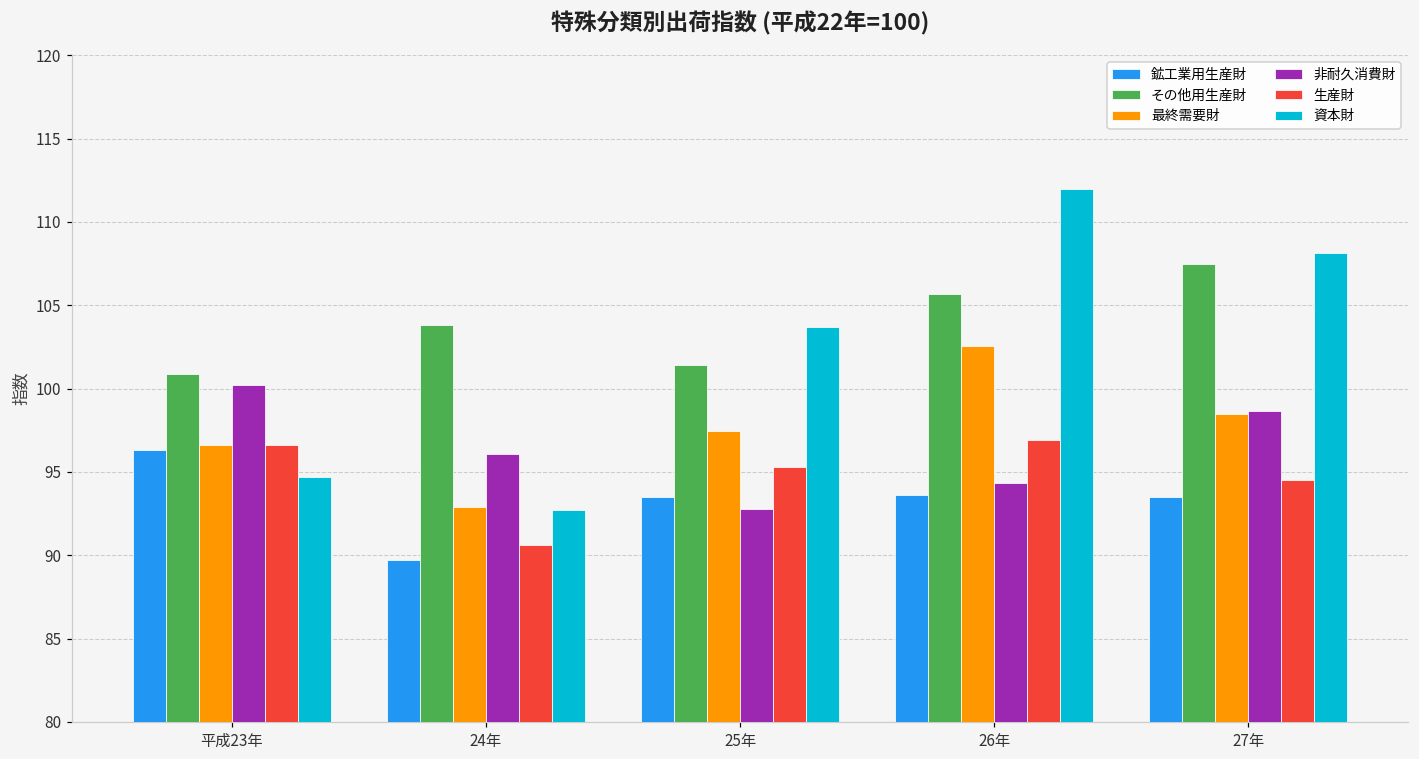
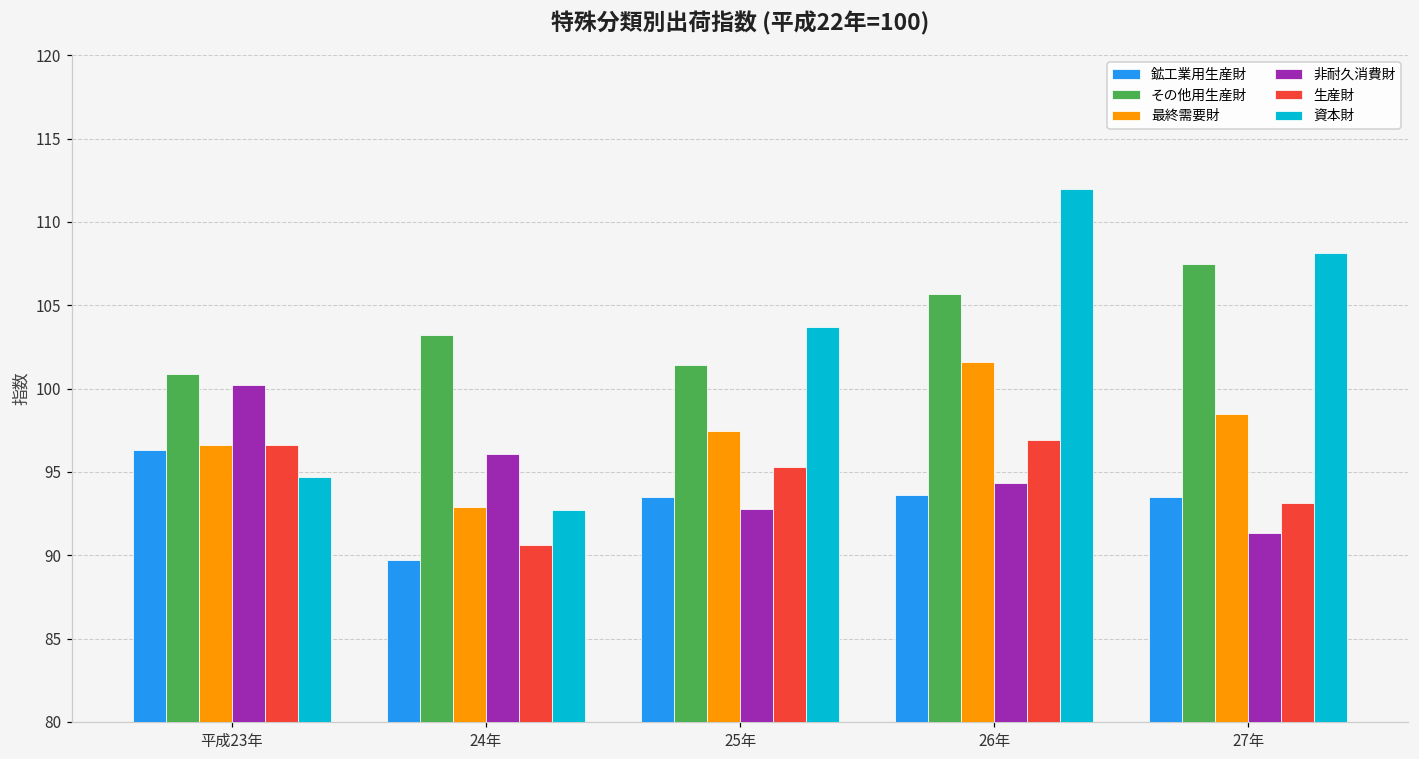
その他用生産財, 24年: 103.8 -> 103.2
最終需要財, 26年: 102.5 -> 101.6
非耐久消費財, 27年: 98.6 -> 91.4
生産財, 27年: 94.5 -> 93.1
